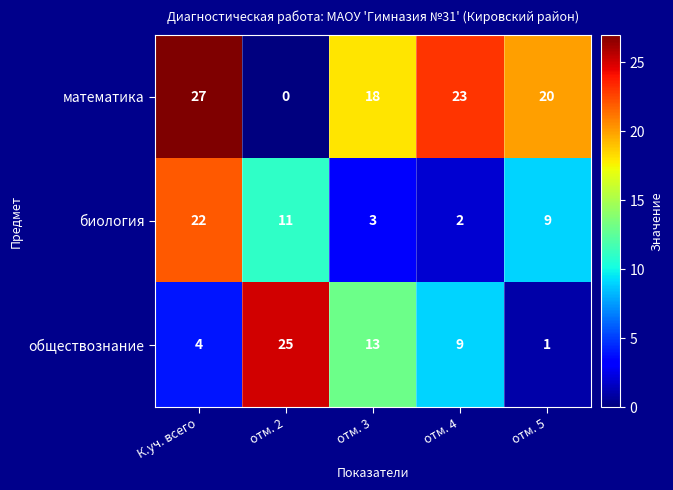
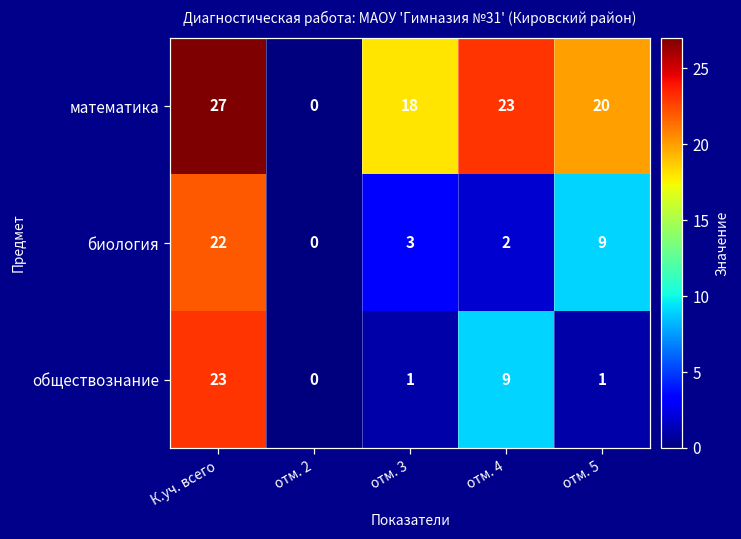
биология, отм. 2: 11 -> 0
обществознание, К.уч. всего: 4 -> 23
обществознание, отм. 2: 25 -> 0
обществознание, отм. 3: 13 -> 1
